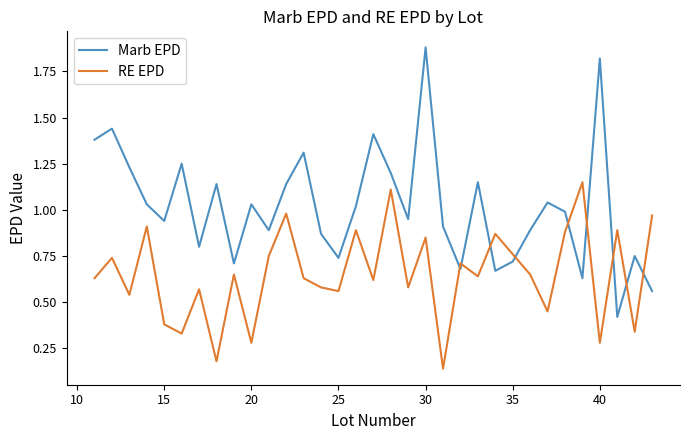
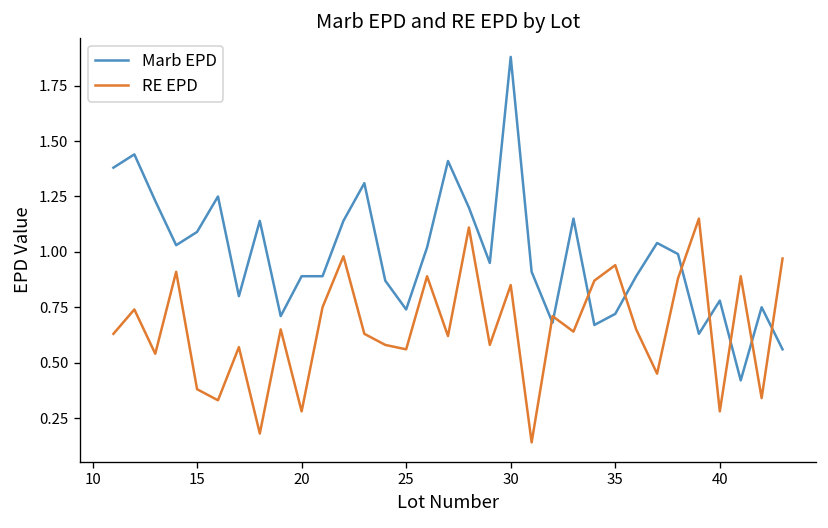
Marb EPD, 15: 0.94 -> 1.09
Marb EPD, 20: 1.03 -> 0.89
RE EPD, 35: 0.76 -> 0.94
Marb EPD, 40: 1.82 -> 0.78
